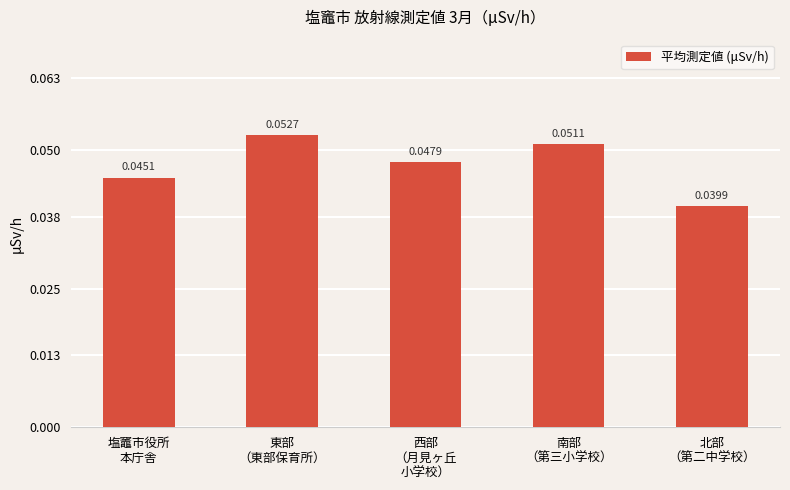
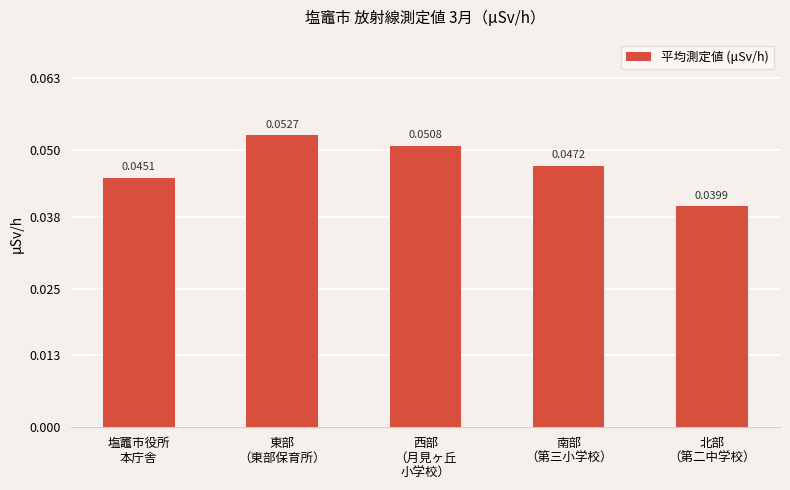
西部 （月見ヶ丘 小学校）: 0.0479 -> 0.0508
南部 （第三小学校）: 0.0511 -> 0.0472
